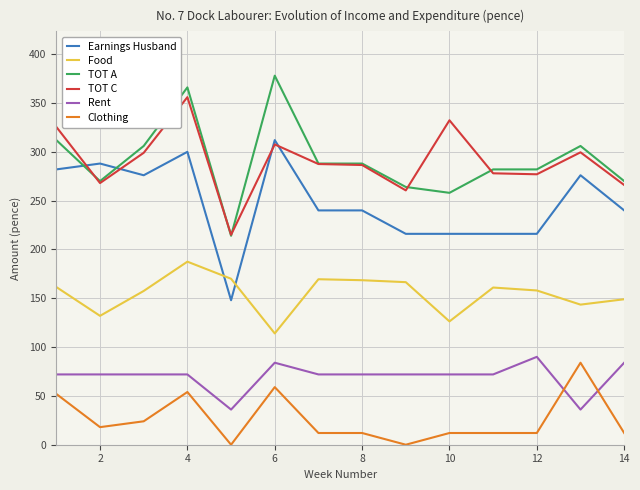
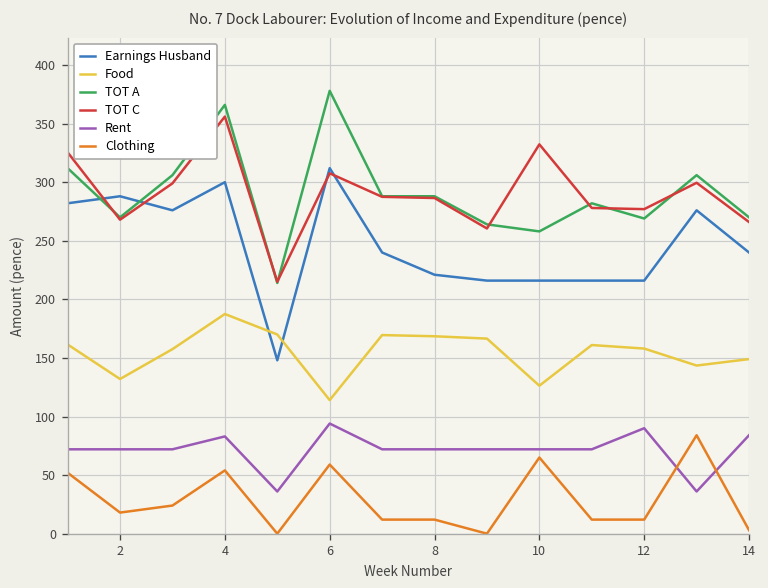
Rent, 4: 70 -> 80
Rent, 6: 80 -> 90
Earnings Husband, 8: 240 -> 220
Clothing, 10: 10 -> 70
TOT A, 12: 280 -> 270
Clothing, 14: 10 -> 0
